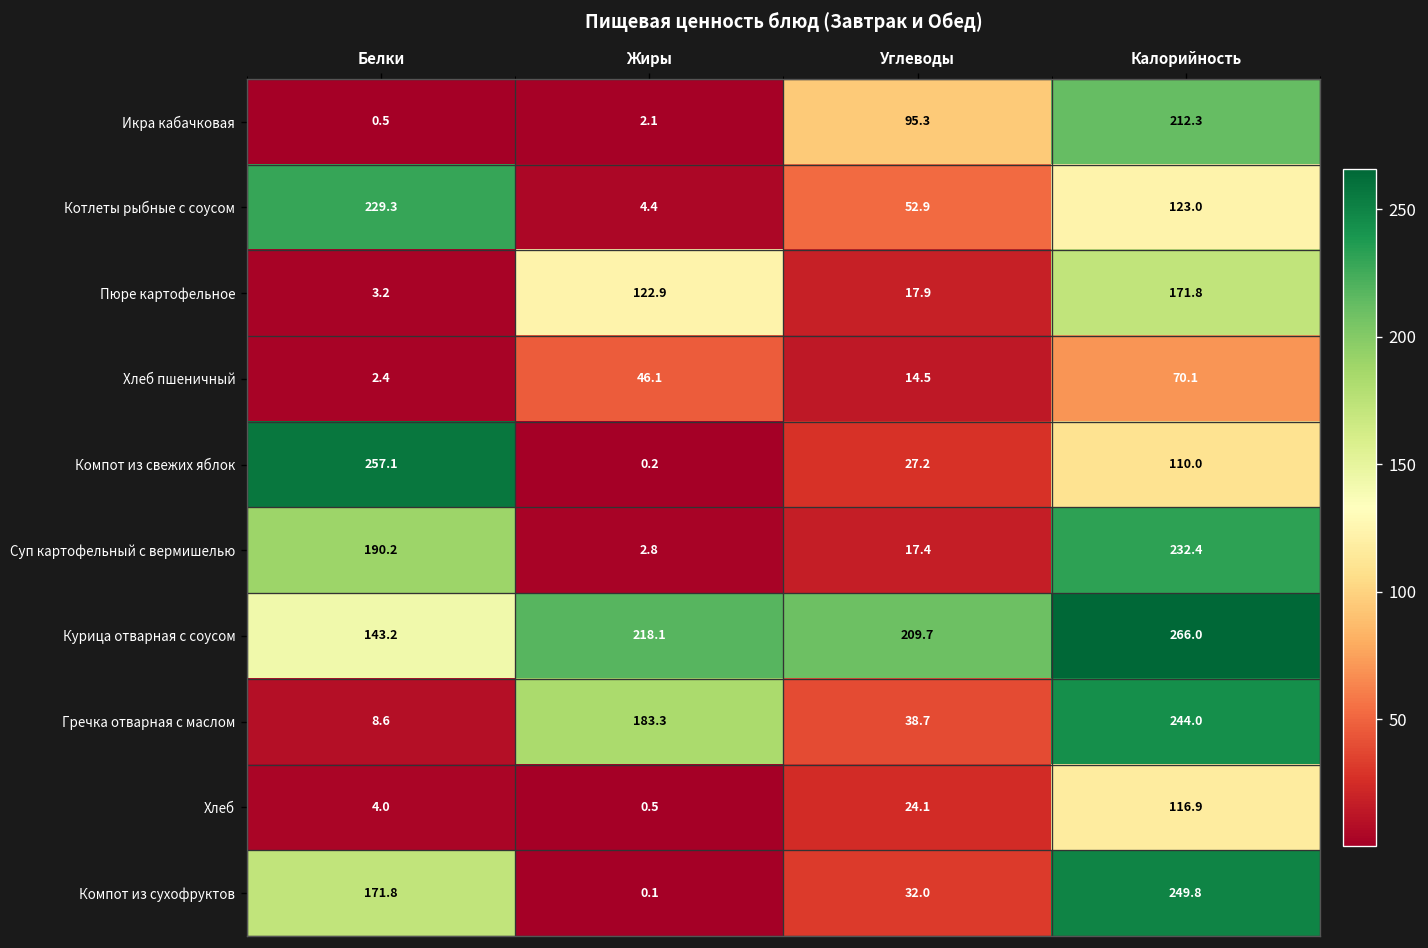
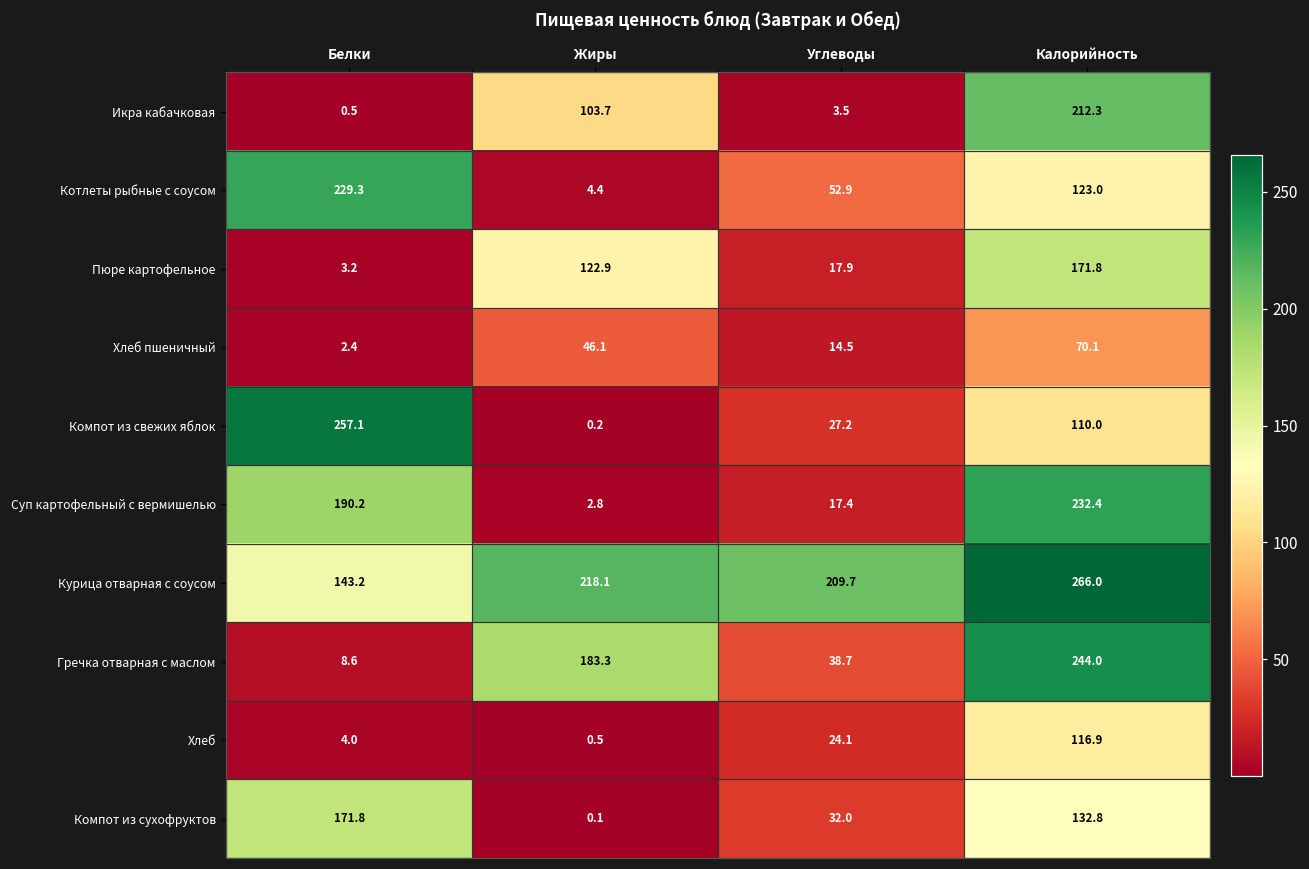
Икра кабачковая, Жиры: 2.1 -> 103.7
Икра кабачковая, Углеводы: 95.3 -> 3.5
Компот из сухофруктов, Калорийность: 249.8 -> 132.8
